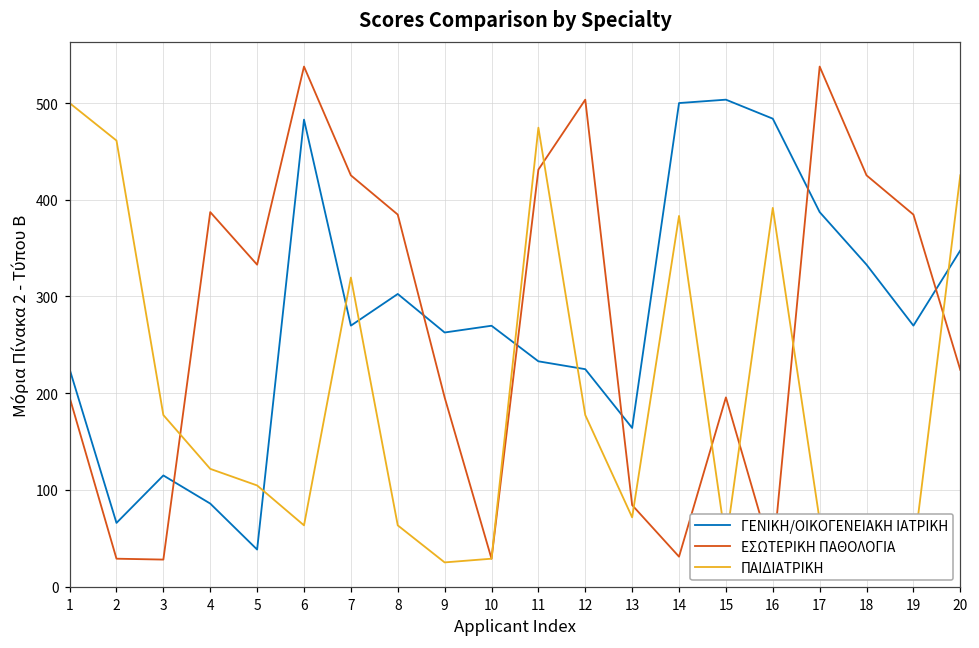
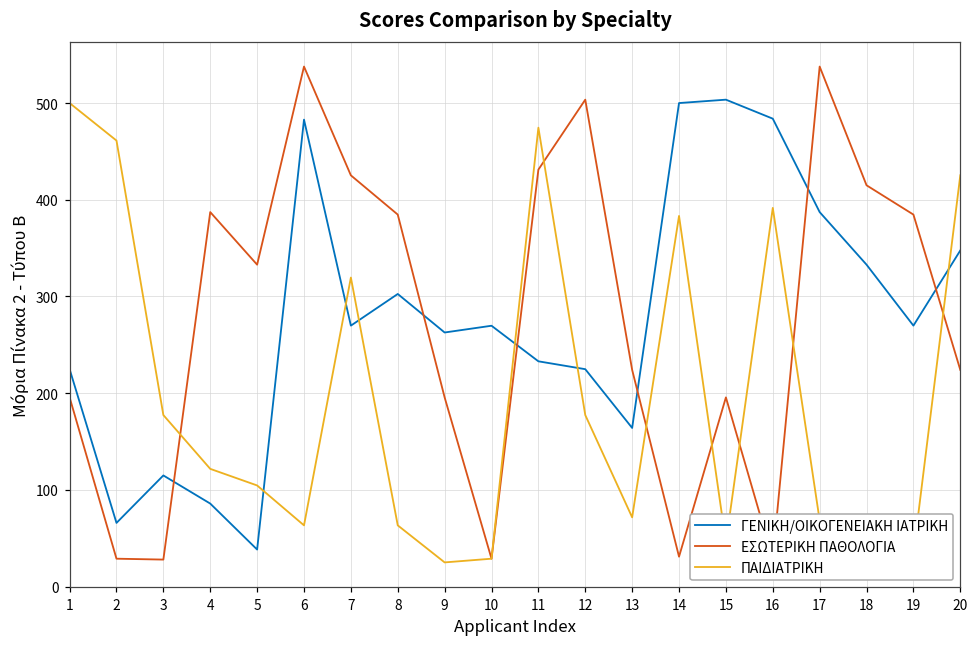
ΕΣΩΤΕΡΙΚΗ ΠΑΘΟΛΟΓΙΑ, 13: 80 -> 220
ΕΣΩΤΕΡΙΚΗ ΠΑΘΟΛΟΓΙΑ, 18: 430 -> 410
